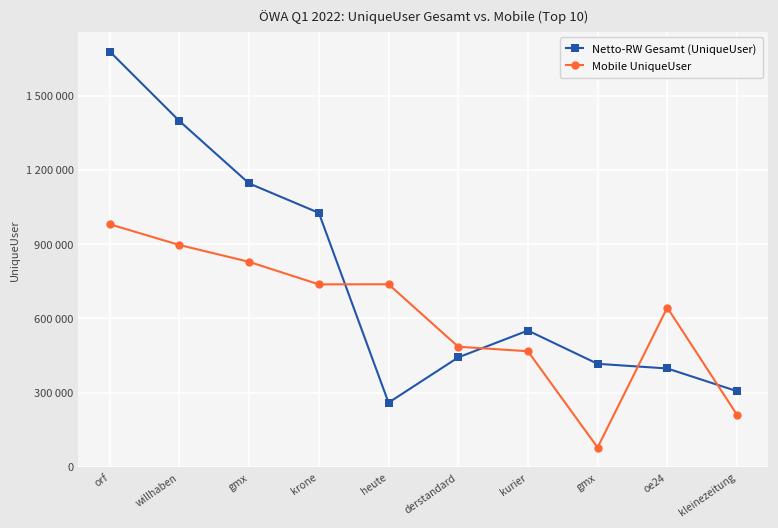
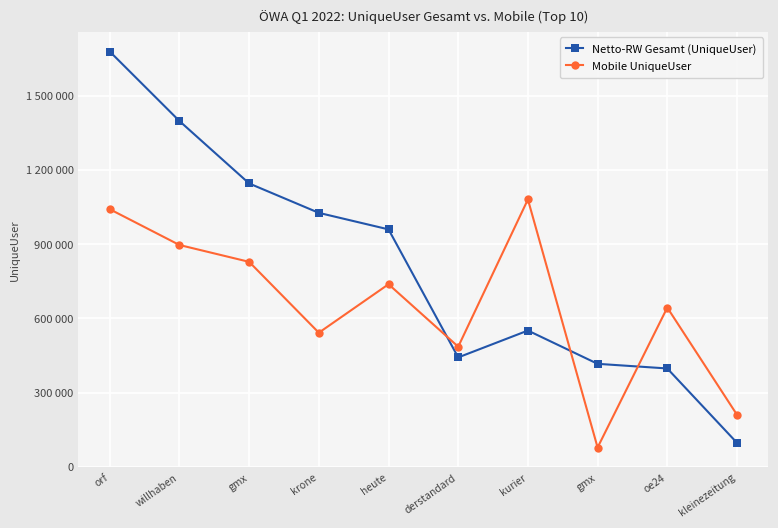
Mobile UniqueUser, orf: 980000 -> 1040000
Mobile UniqueUser, krone: 740000 -> 540000
Netto-RW Gesamt (UniqueUser), heute: 260000 -> 960000
Mobile UniqueUser, kurier: 470000 -> 1080000
Netto-RW Gesamt (UniqueUser), kleinezeitung: 310000 -> 100000
